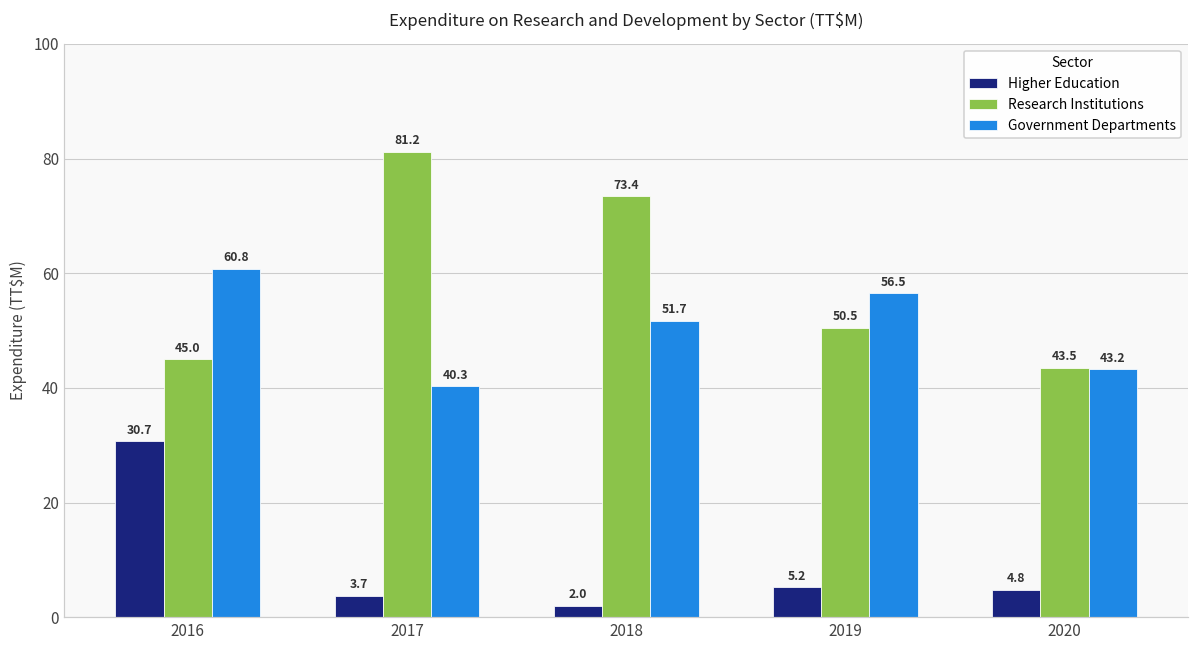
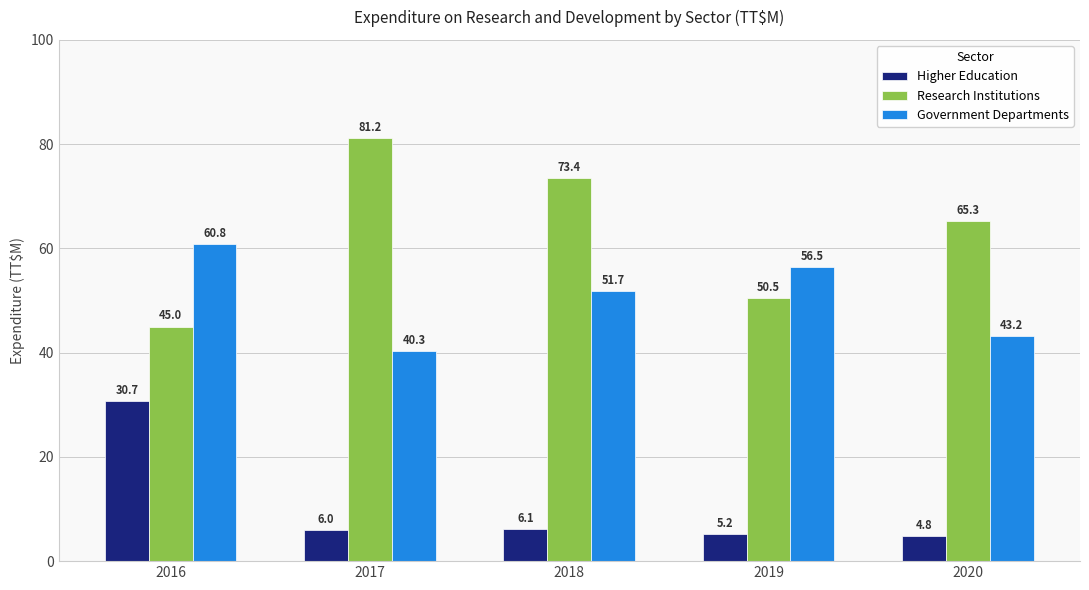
Higher Education, 2017: 3.7 -> 6.0
Higher Education, 2018: 2.0 -> 6.1
Research Institutions, 2020: 43.5 -> 65.3
